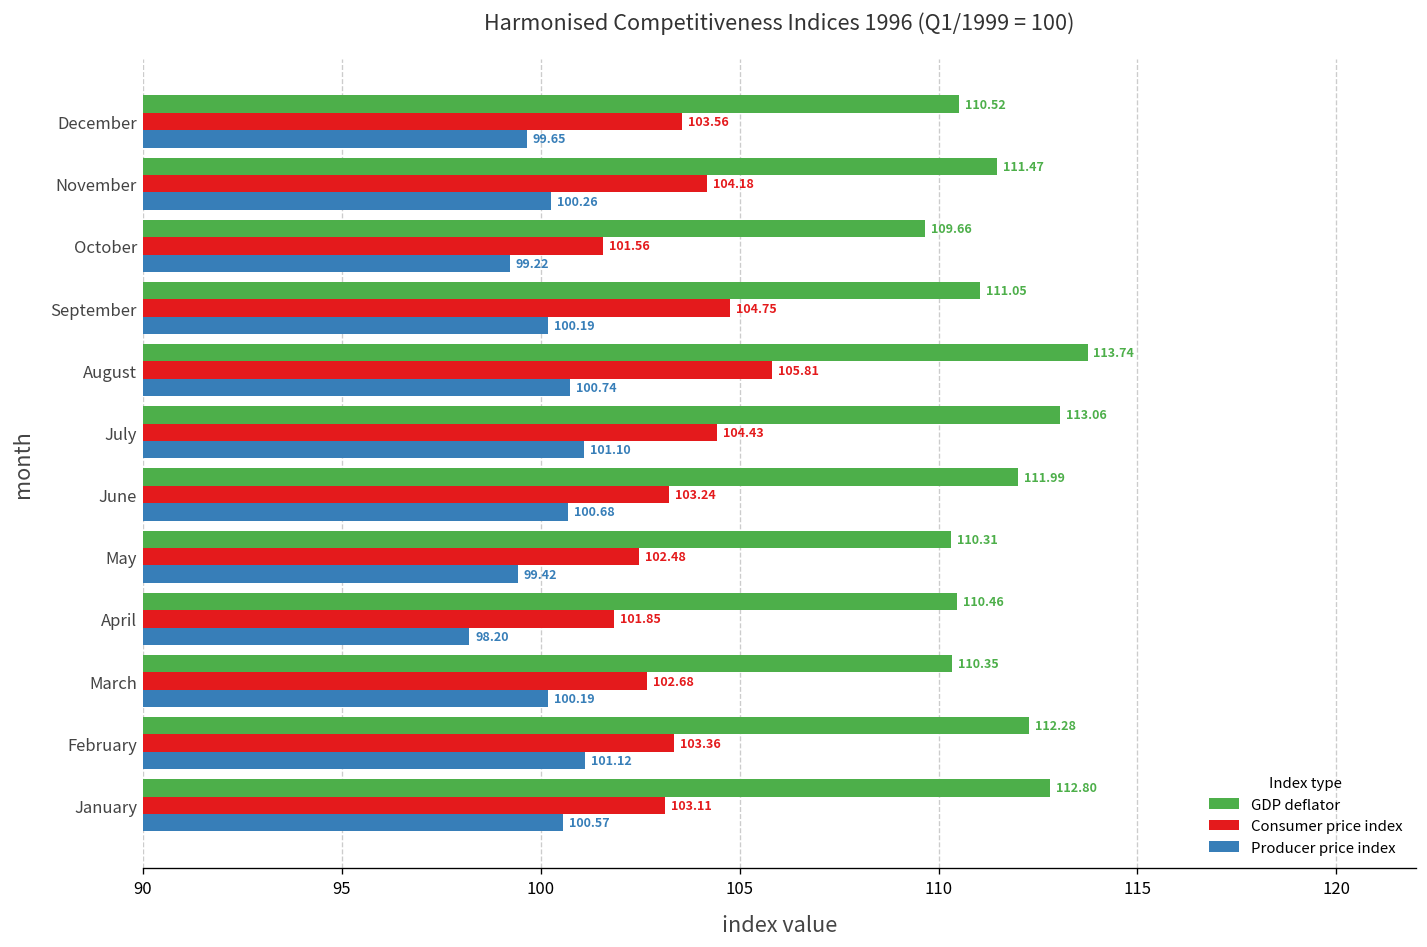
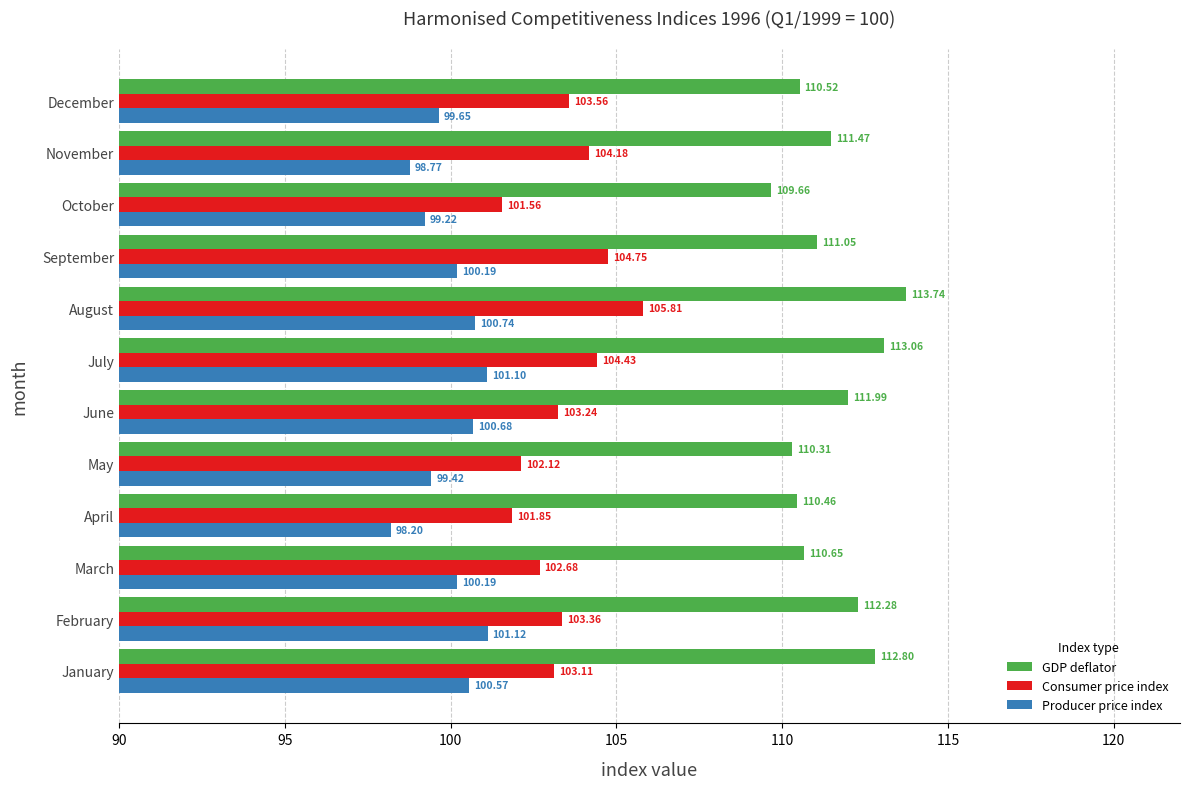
Producer price index, November: 100.26 -> 98.77
Consumer price index, May: 102.48 -> 102.12
GDP deflator, March: 110.35 -> 110.65
